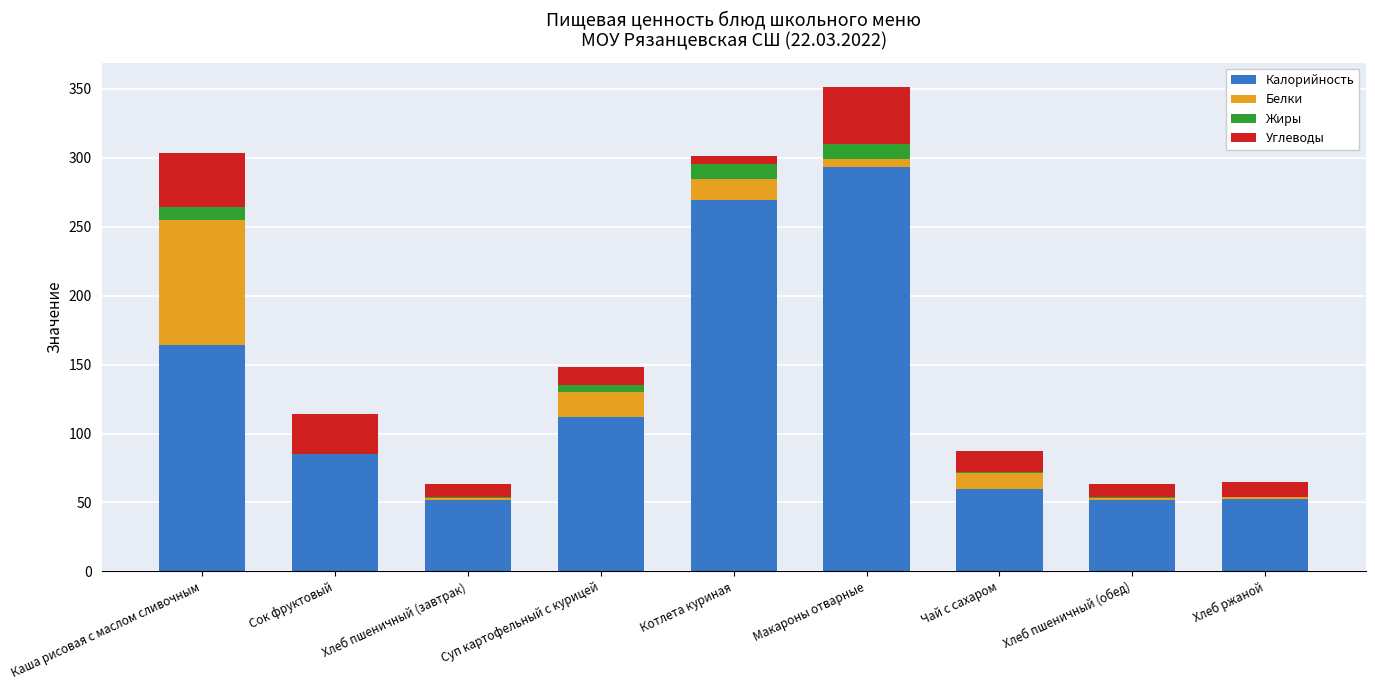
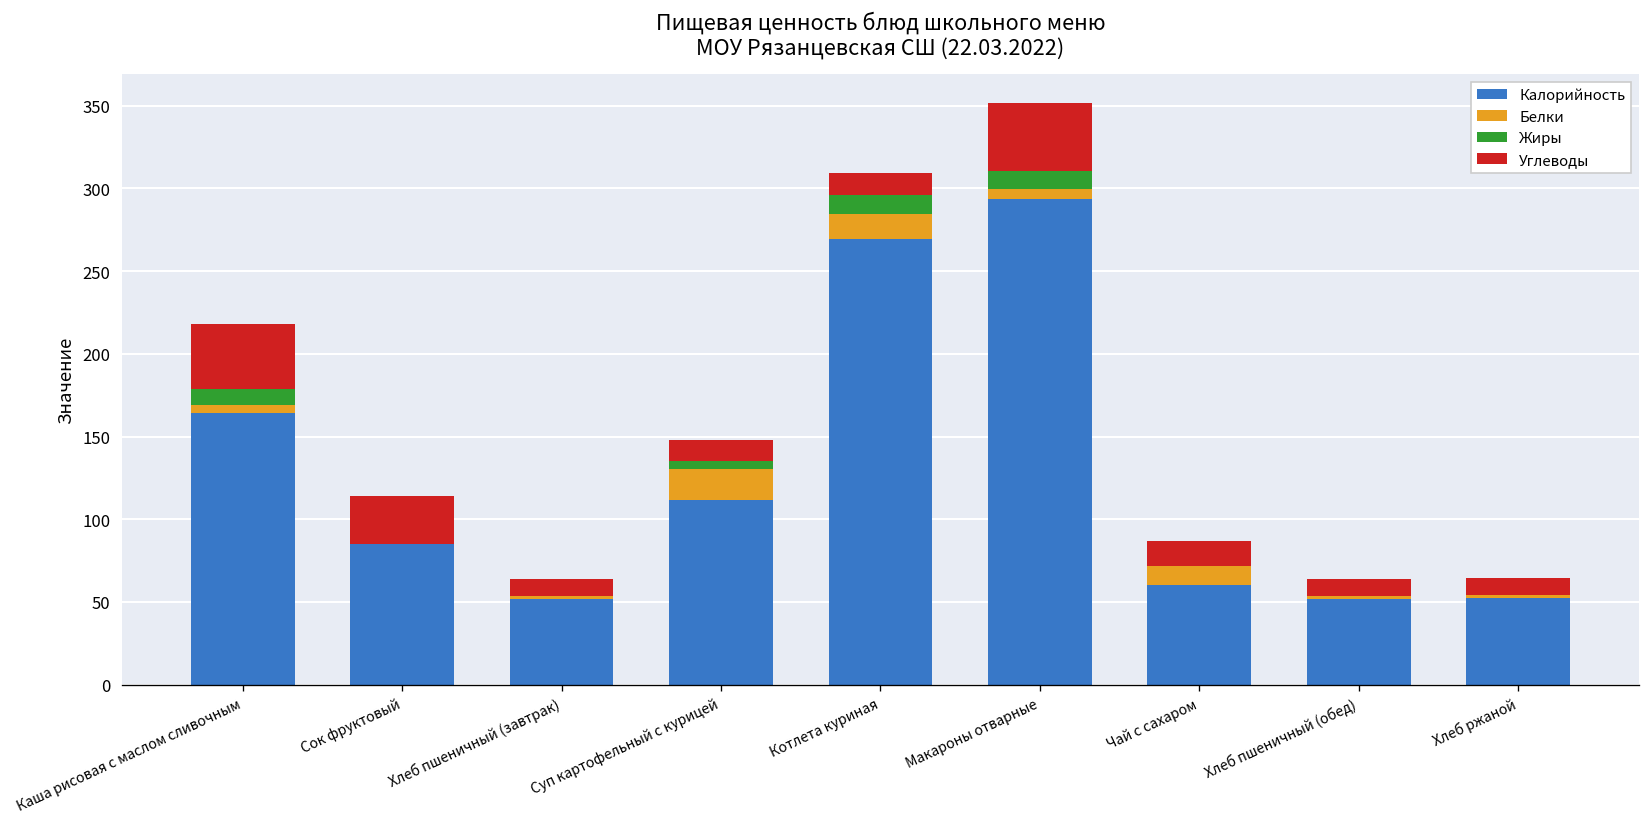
Белки, Каша рисовая с маслом сливочным: 90 -> 5
Углеводы, Котлета куриная: 6 -> 14
